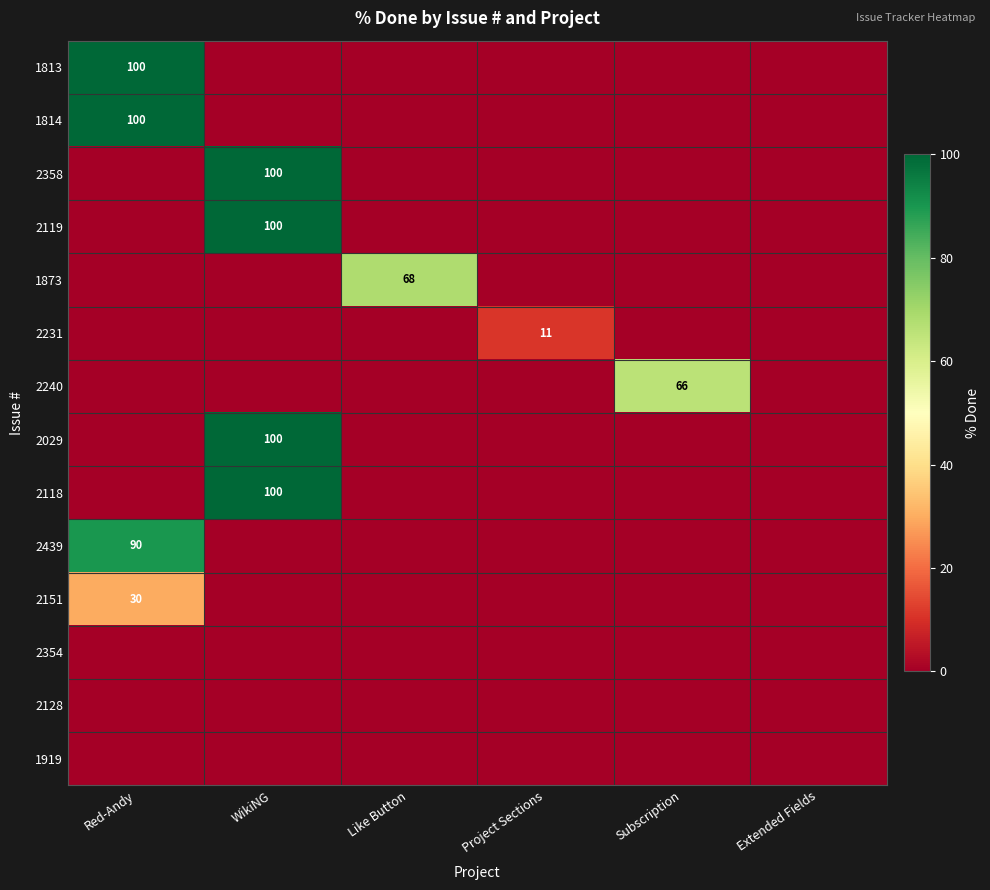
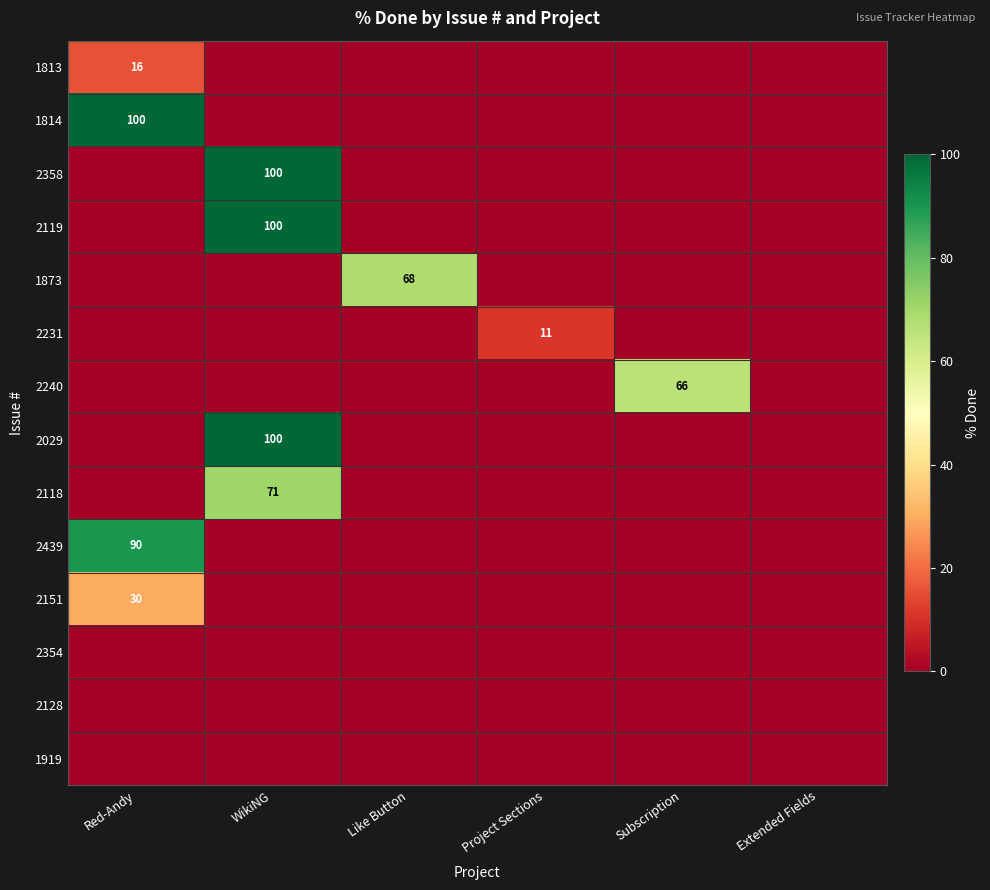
1813, Red-Andy: 100 -> 16
2118, WikiNG: 100 -> 71
